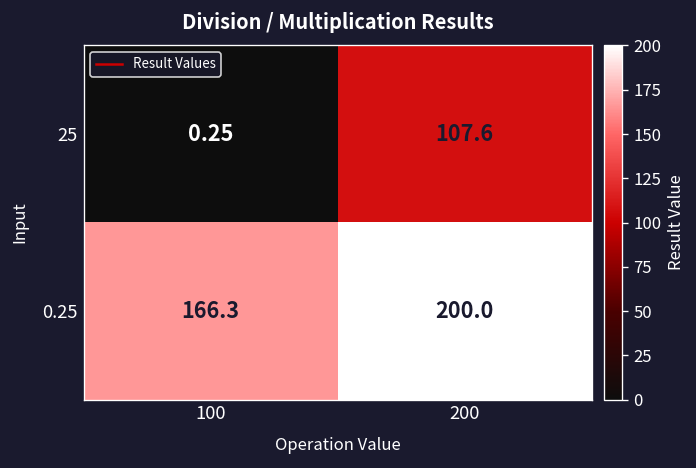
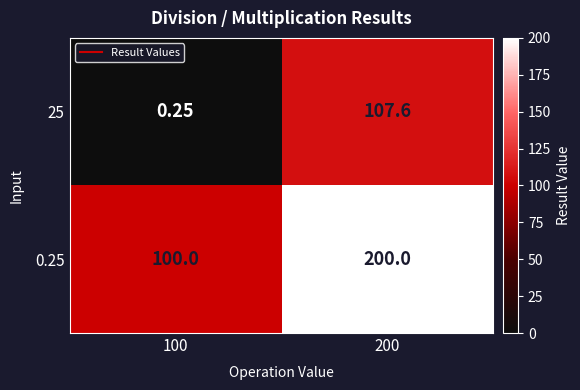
0.25, 100: 166.3 -> 100.0
